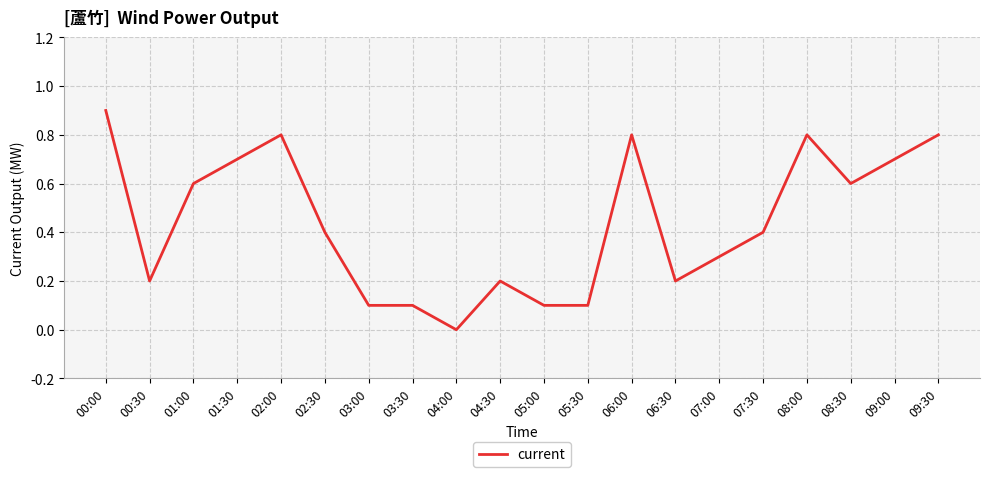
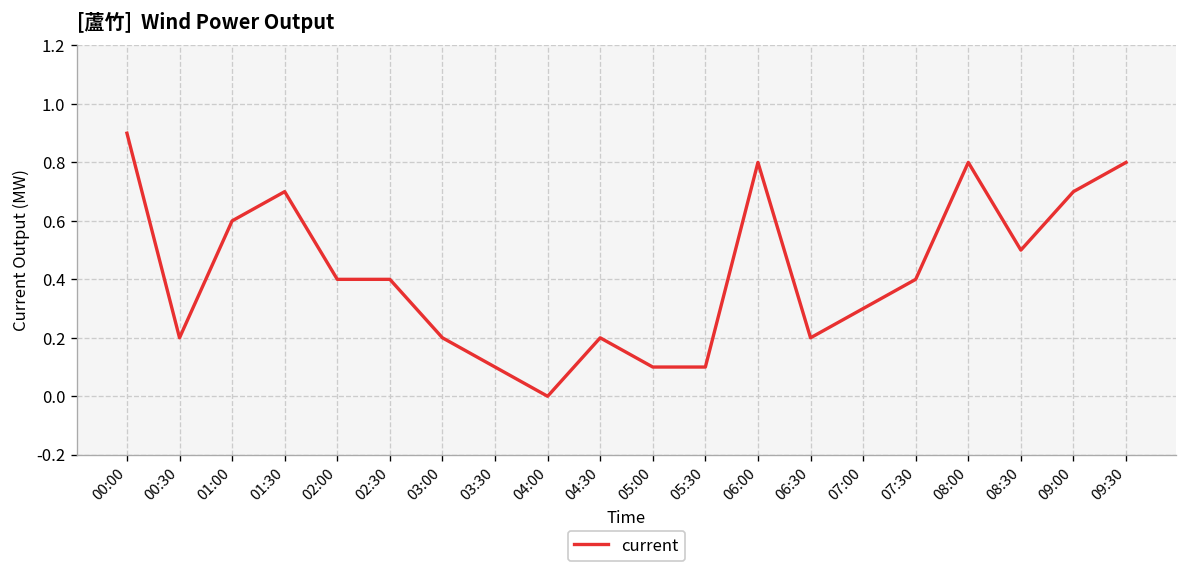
02:00: 0.8 -> 0.4
03:00: 0.1 -> 0.2
08:30: 0.6 -> 0.5
